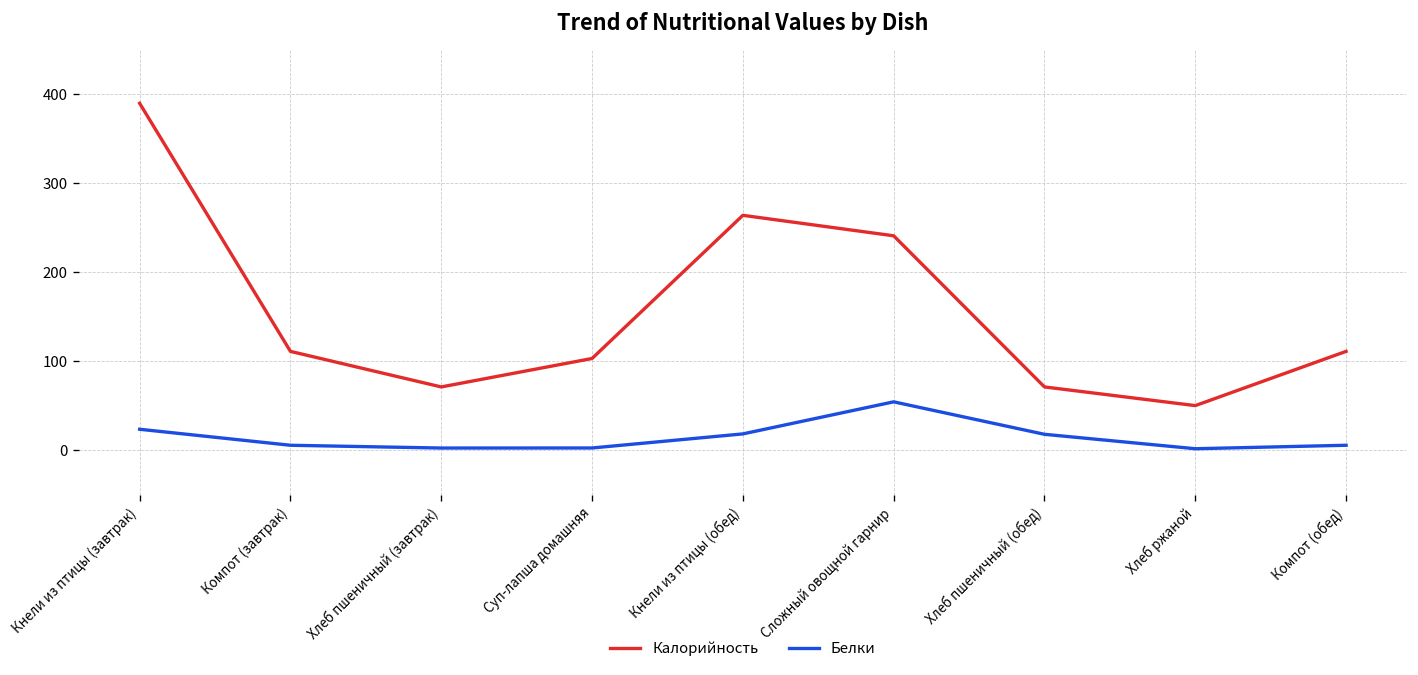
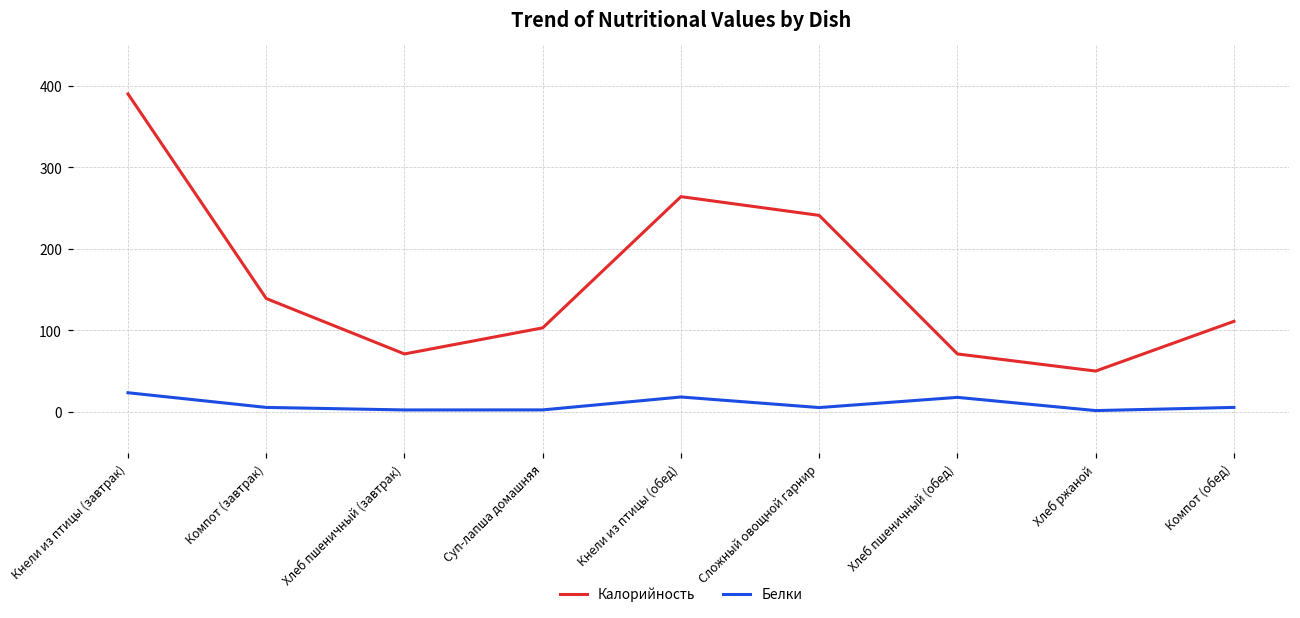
Калорийность, Компот (завтрак): 110 -> 140
Белки, Сложный овощной гарнир: 50 -> 10
